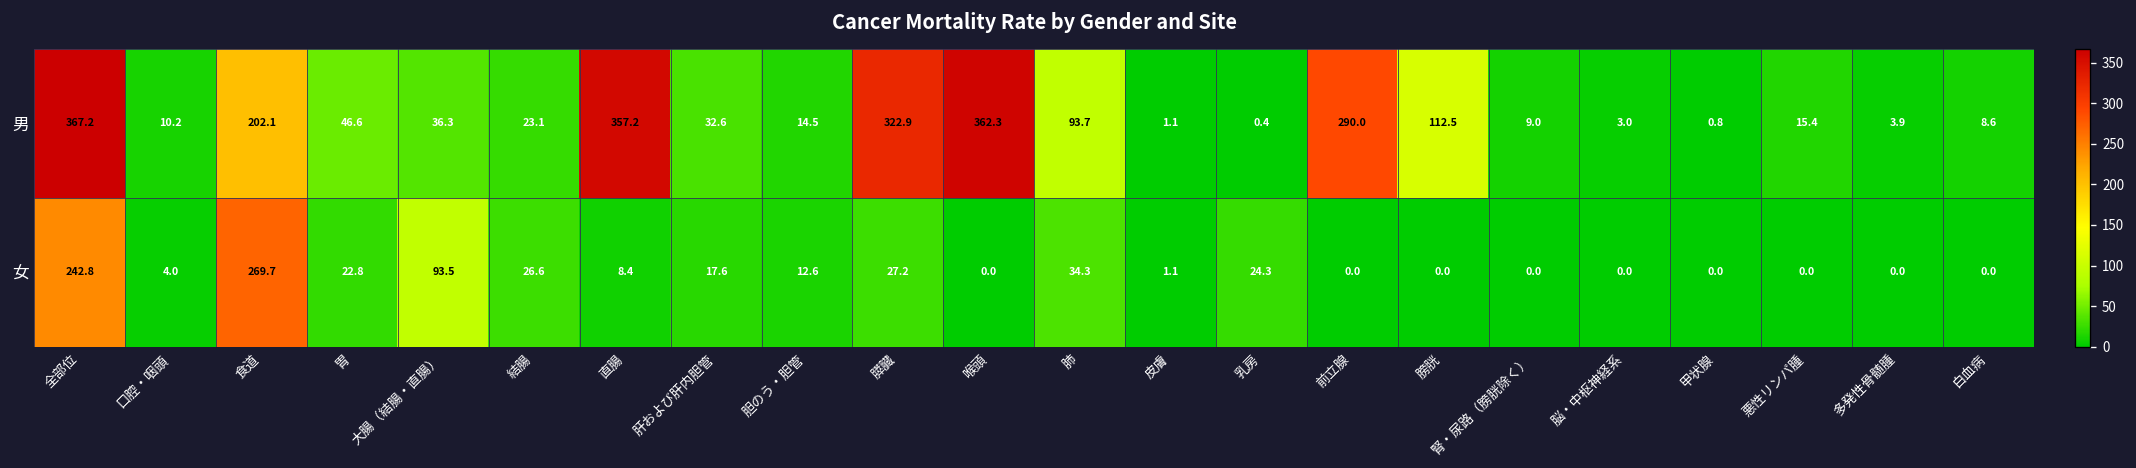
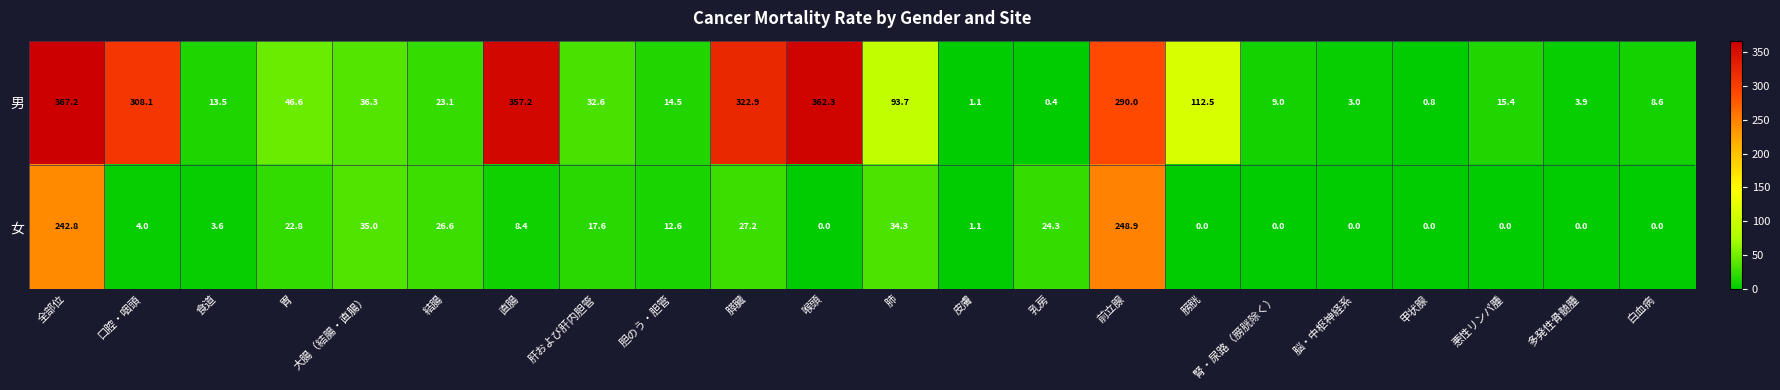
男, 口腔・咽頭: 10.2 -> 308.1
男, 食道: 202.1 -> 13.5
女, 食道: 269.7 -> 3.6
女, 大腸（結腸・直腸）: 93.5 -> 35.0
女, 前立腺: 0.0 -> 248.9
